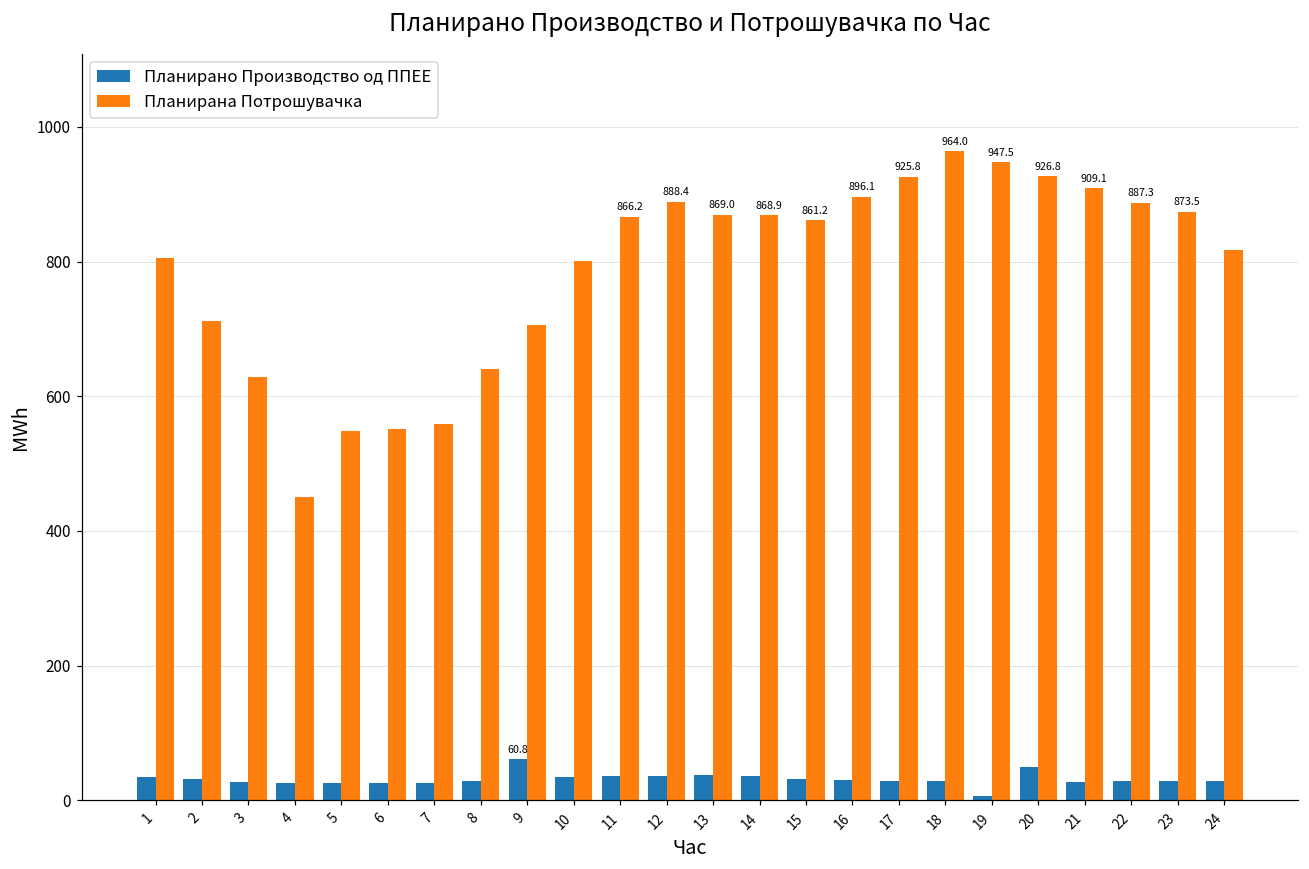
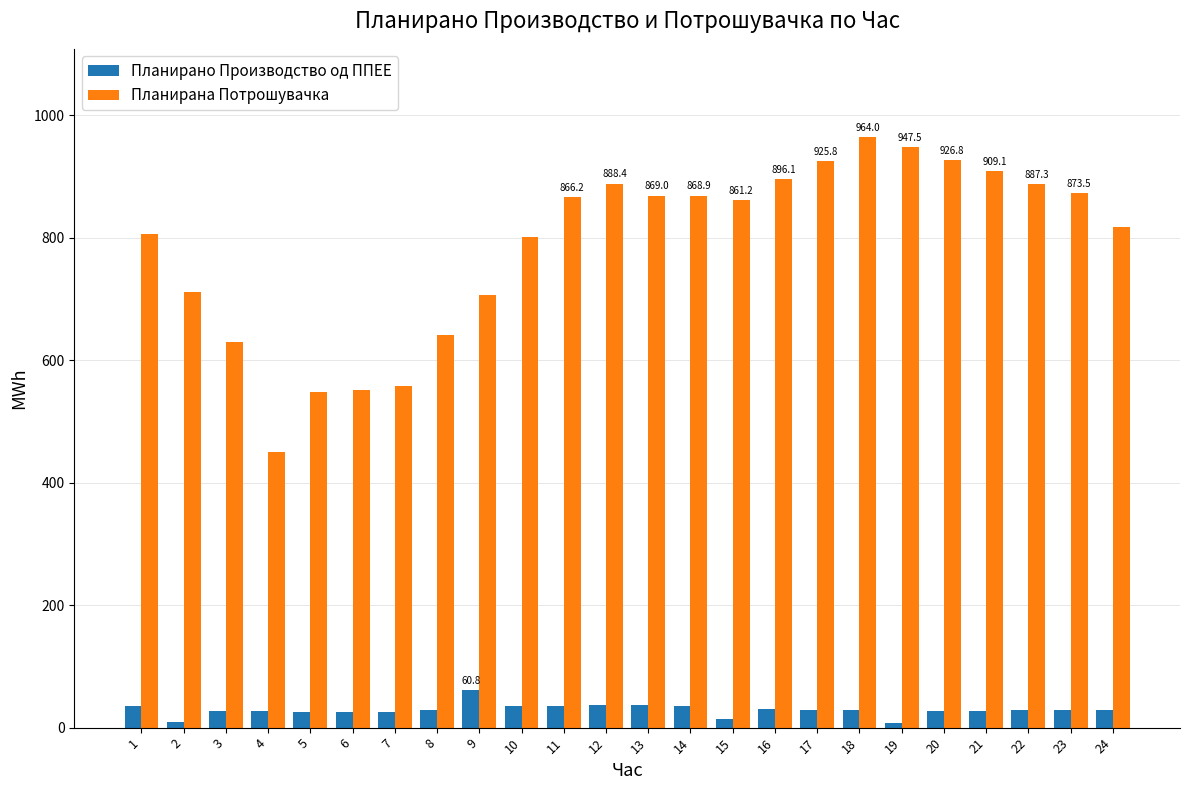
Планирано Производство од ППЕЕ, 2: 30 -> 10
Планирано Производство од ППЕЕ, 15: 30 -> 10
Планирано Производство од ППЕЕ, 20: 50 -> 30
